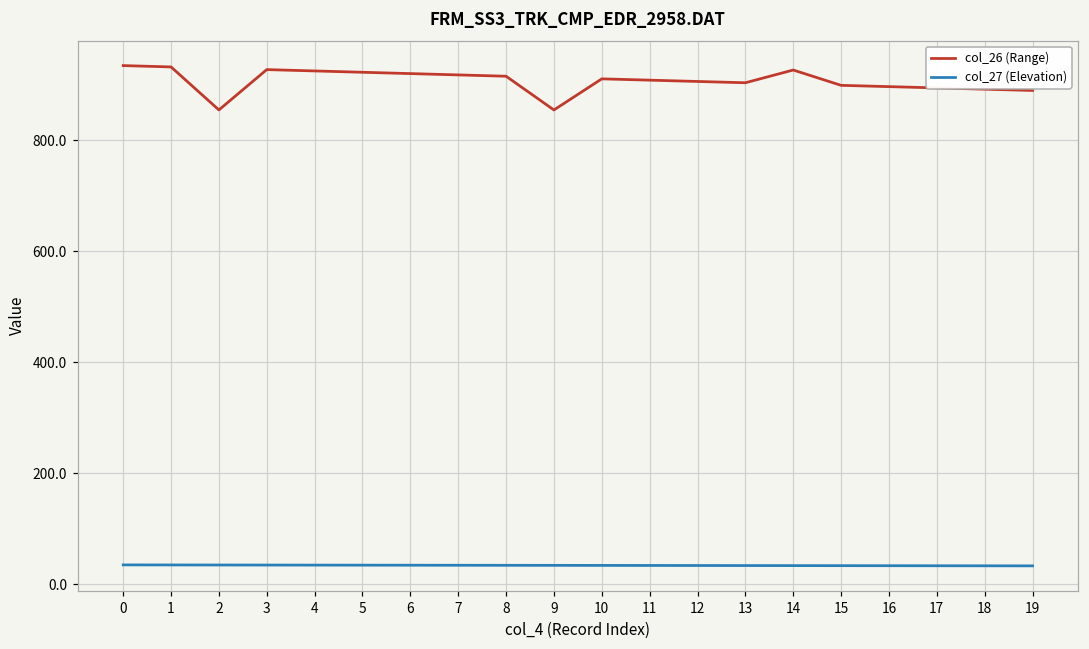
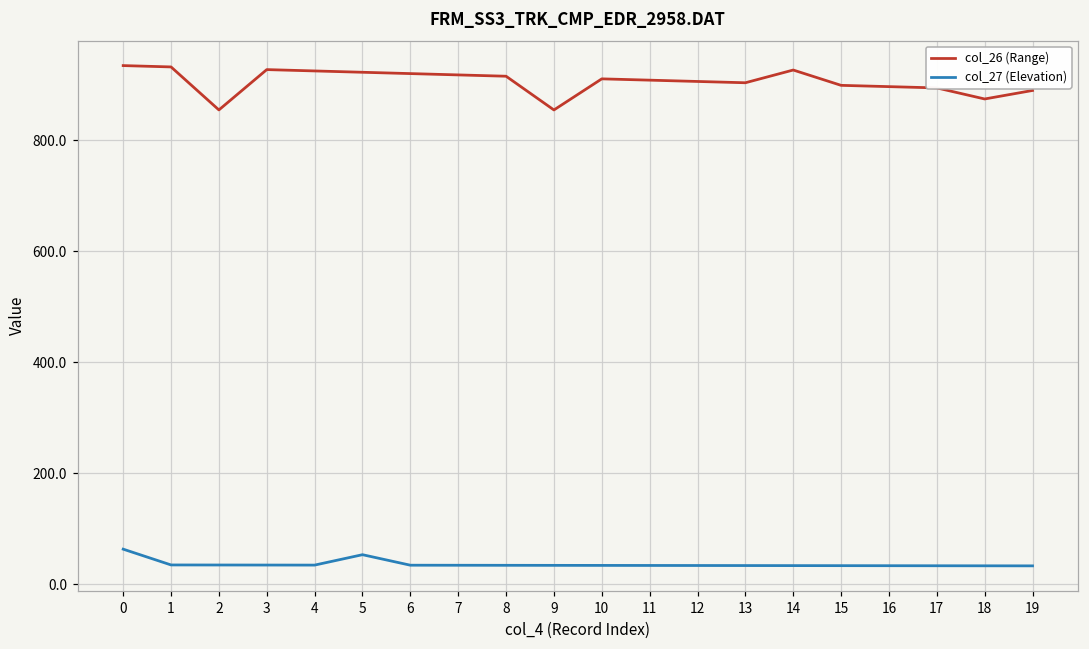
col_27 (Elevation), 0: 30 -> 60
col_27 (Elevation), 5: 30 -> 50
col_26 (Range), 18: 890 -> 870
